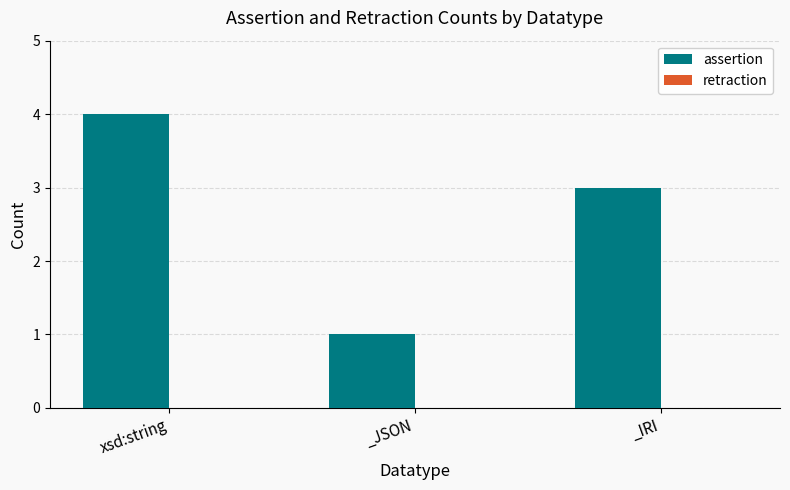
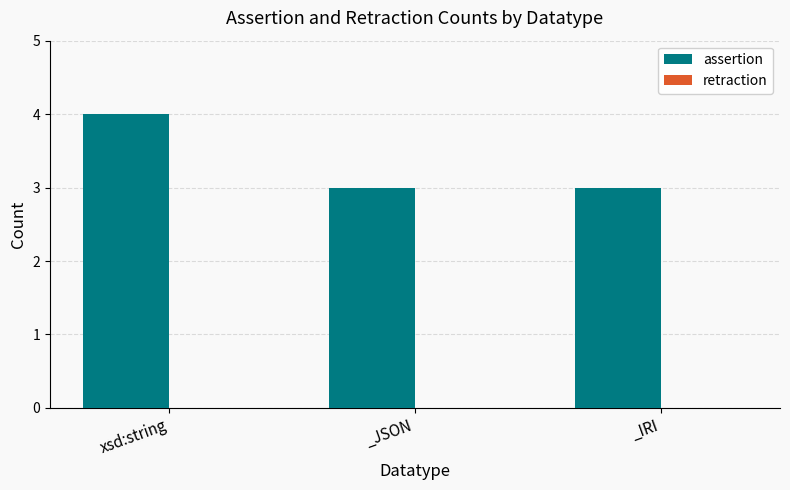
assertion, _JSON: 1 -> 3
